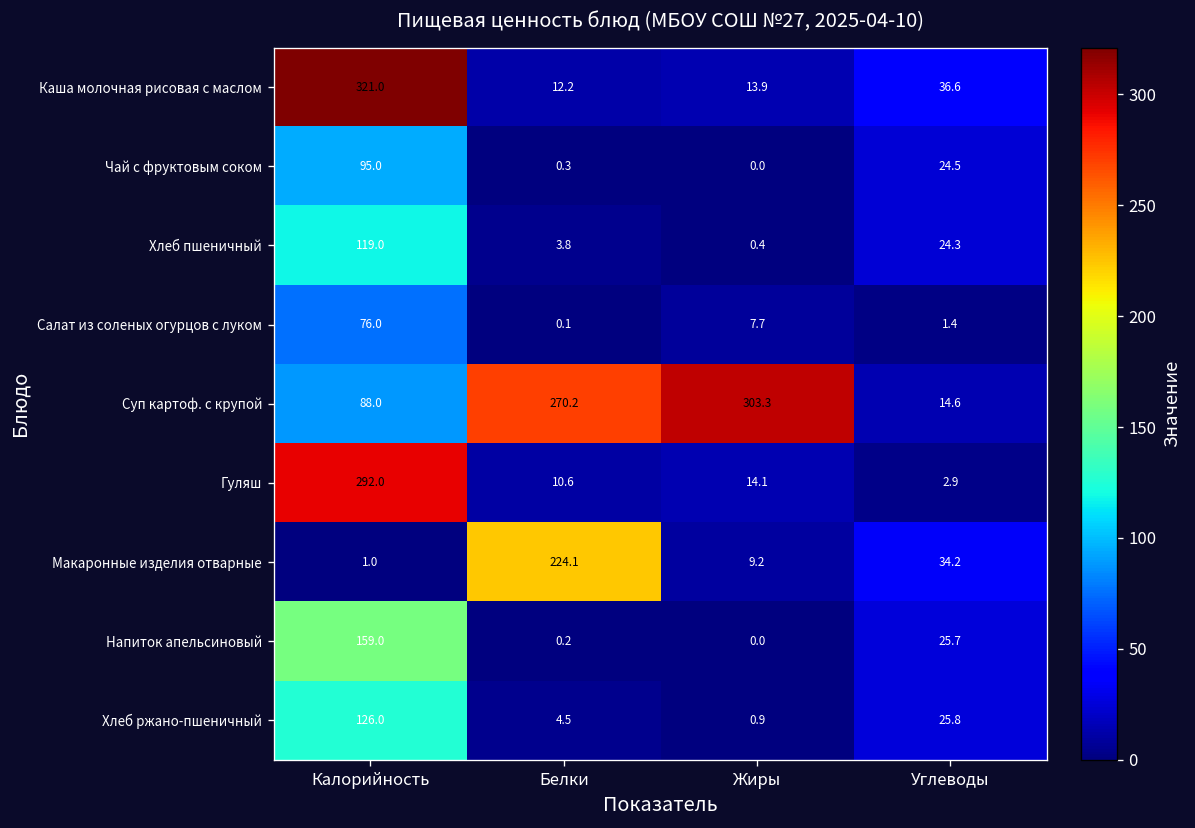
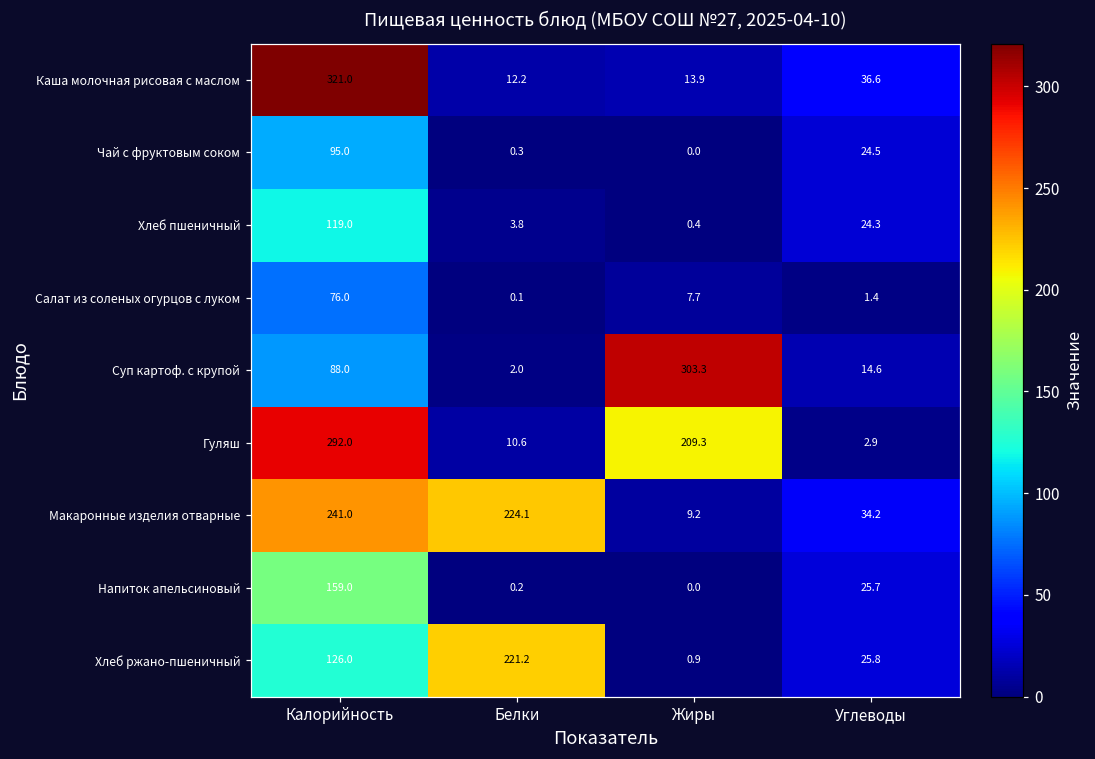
Суп картоф. с крупой, Белки: 270.2 -> 2.0
Гуляш, Жиры: 14.1 -> 209.3
Макаронные изделия отварные, Калорийность: 1.0 -> 241.0
Хлеб ржано-пшеничный, Белки: 4.5 -> 221.2
